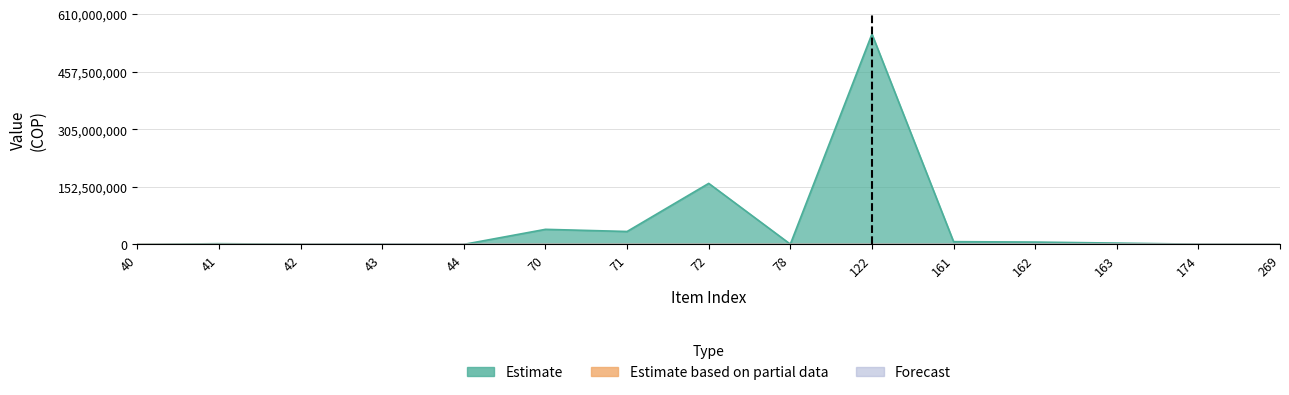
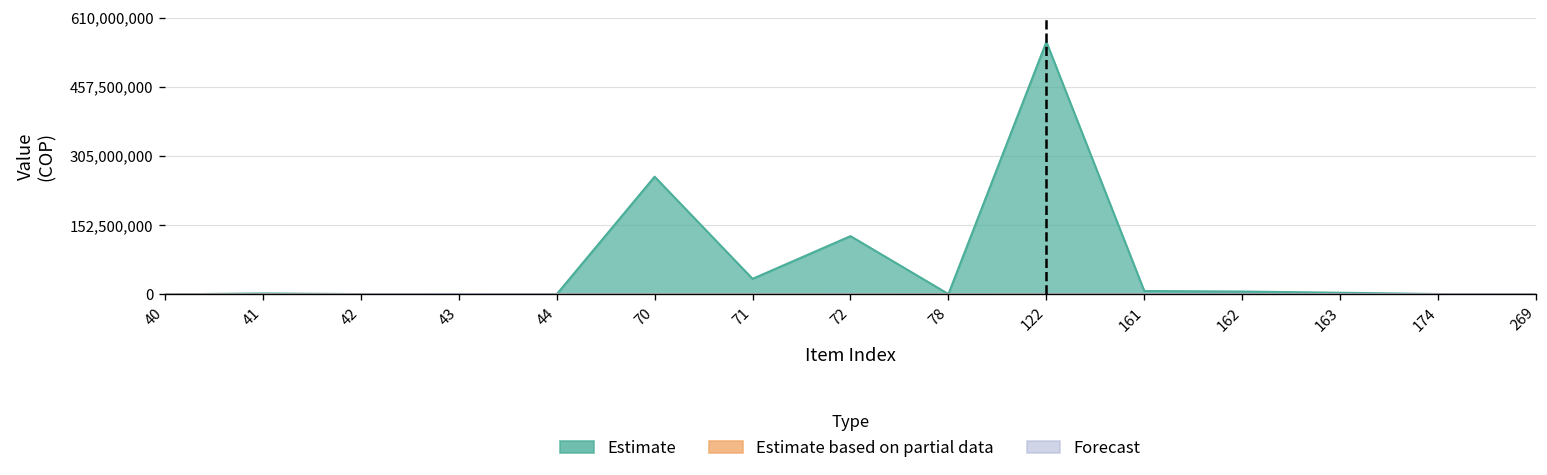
Estimate, 70: 40,000,000 -> 260,000,000
Estimate, 72: 160,000,000 -> 130,000,000
